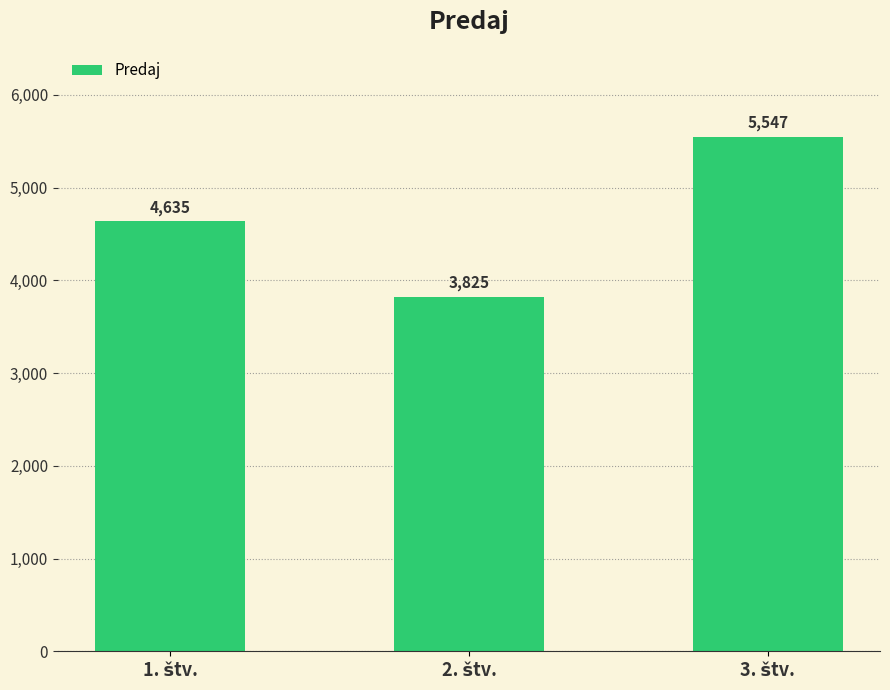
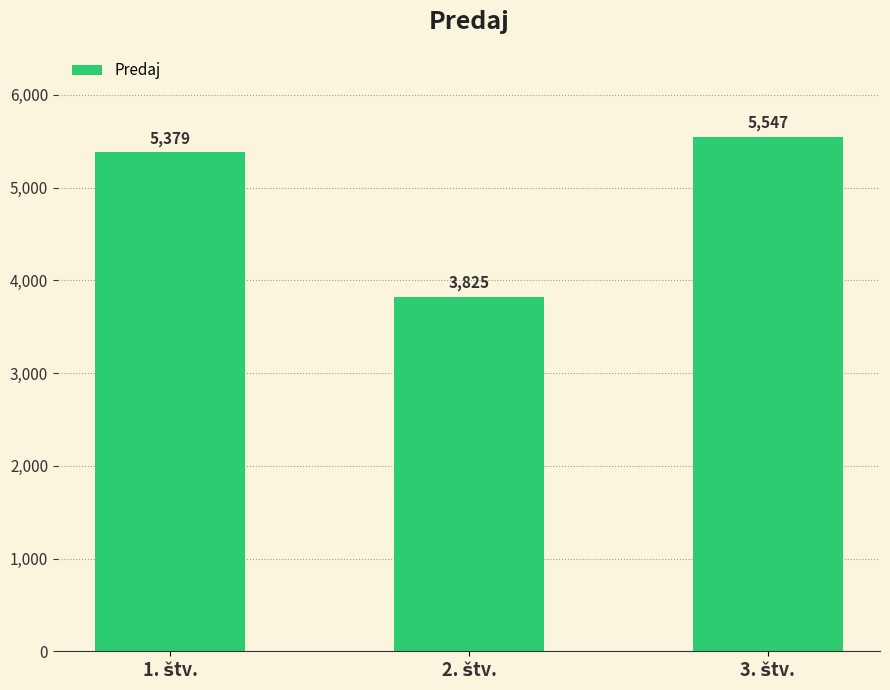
1. štv.: 4,635 -> 5,379
